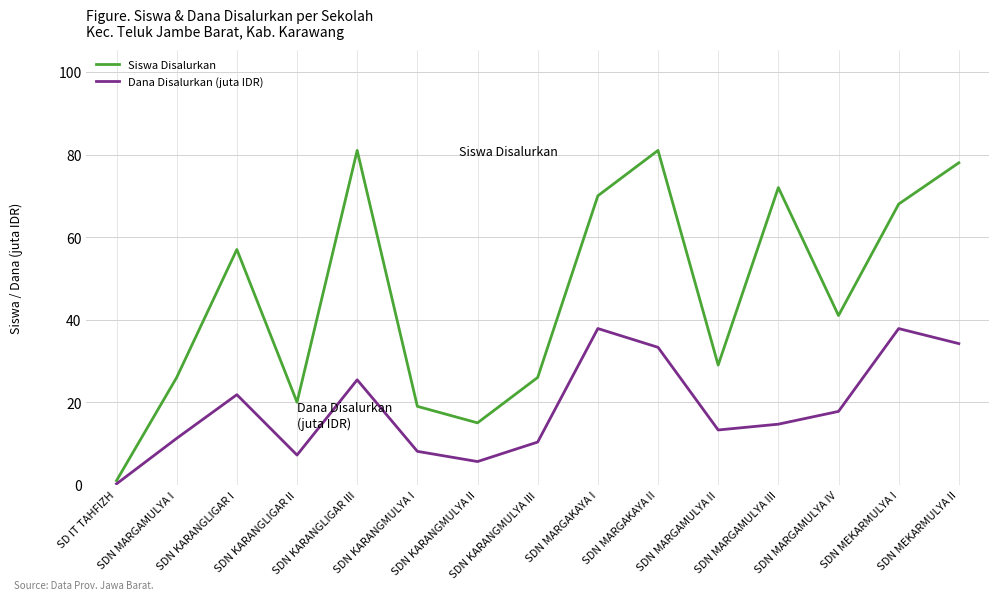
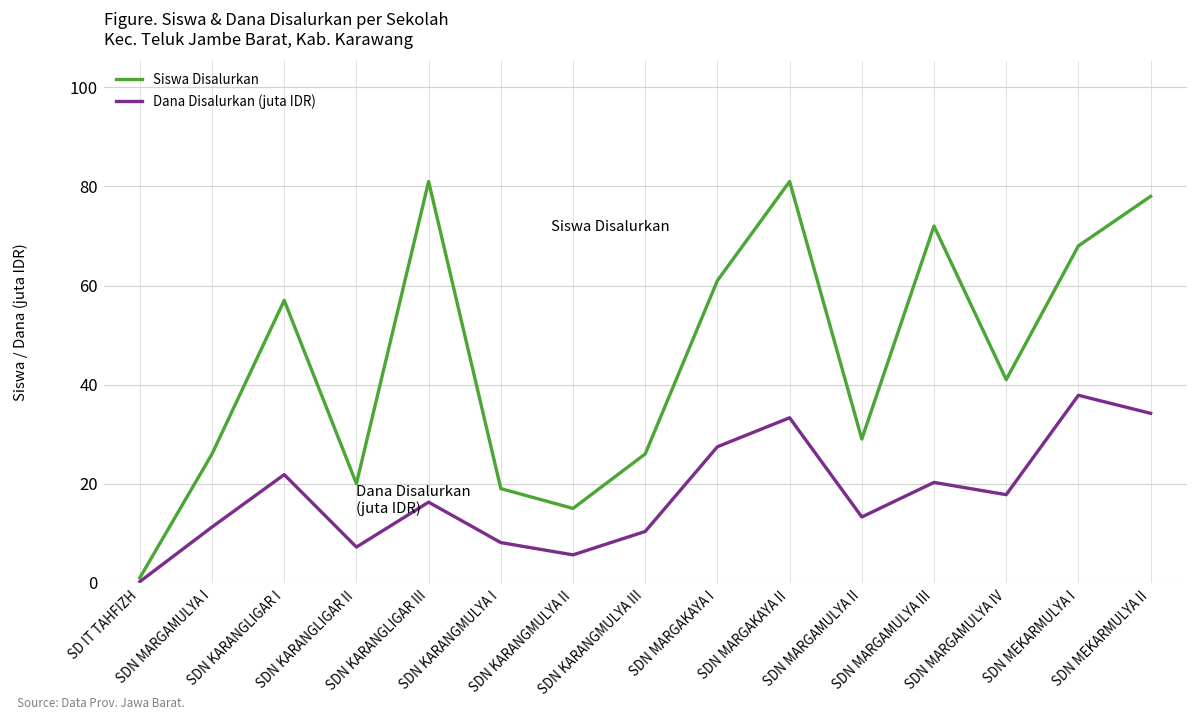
Dana Disalurkan (juta IDR), SDN KARANGLIGAR III: 25 -> 16
Siswa Disalurkan, SDN MARGAKAYA I: 70 -> 61
Dana Disalurkan (juta IDR), SDN MARGAKAYA I: 38 -> 27
Dana Disalurkan (juta IDR), SDN MARGAMULYA III: 15 -> 20
